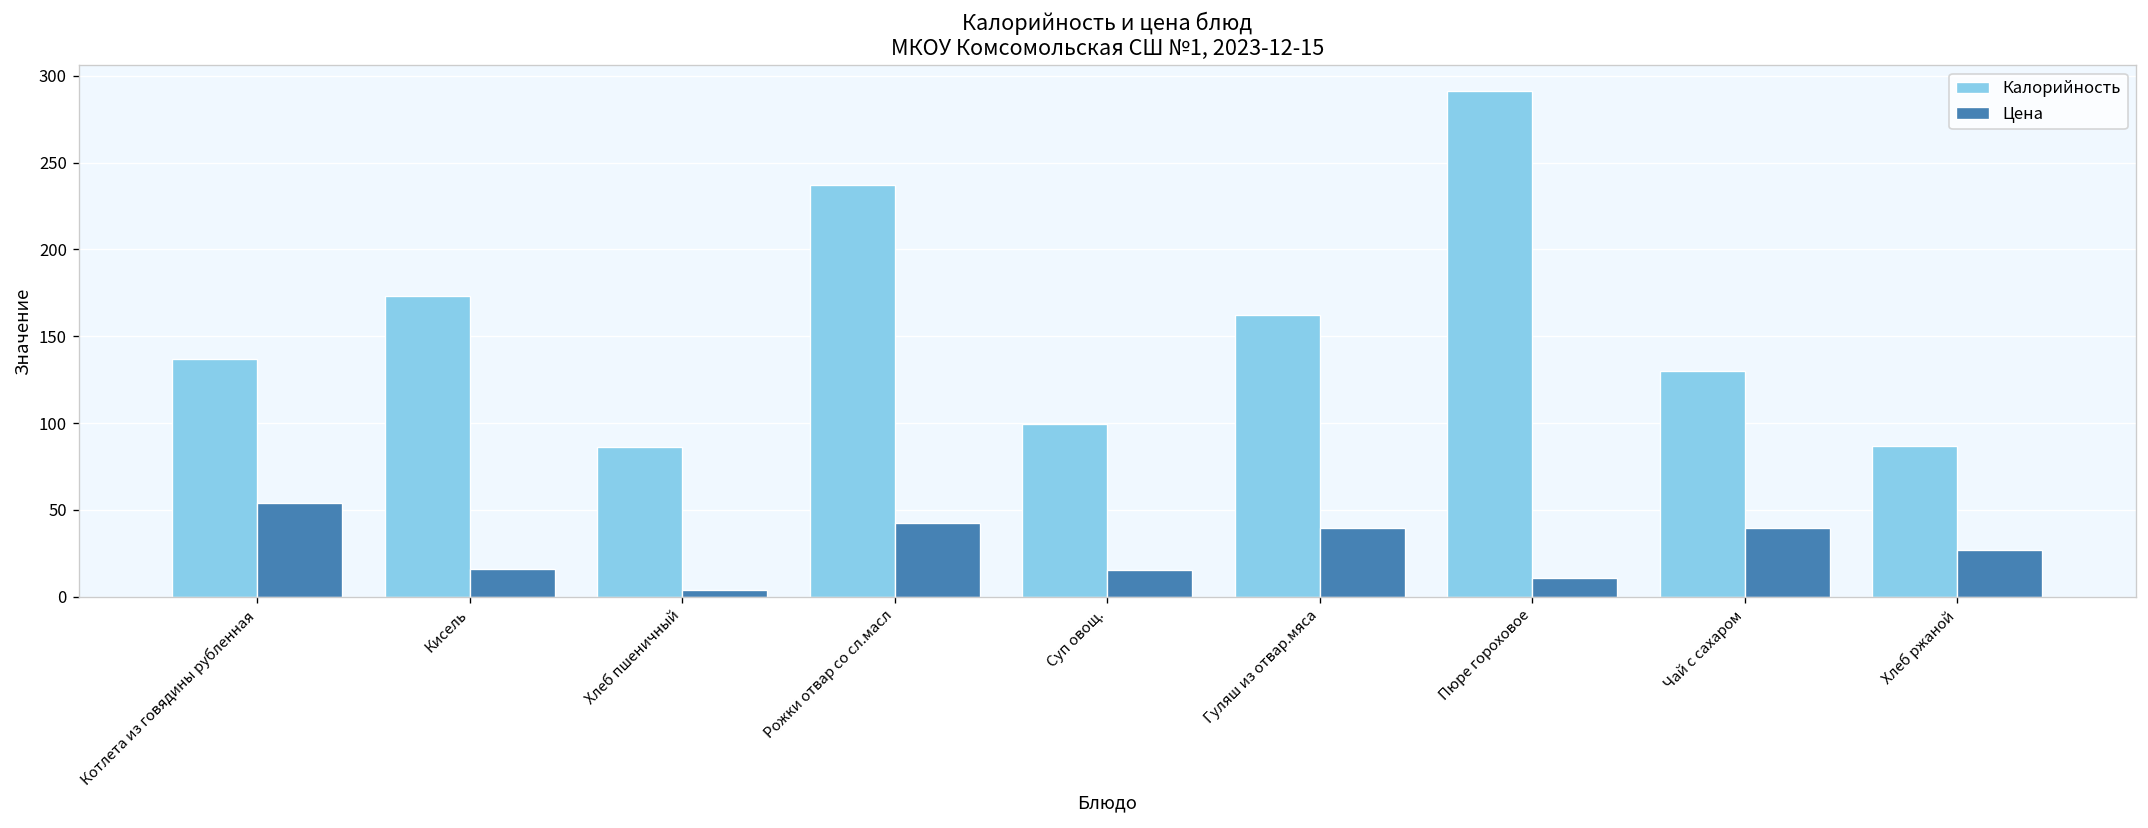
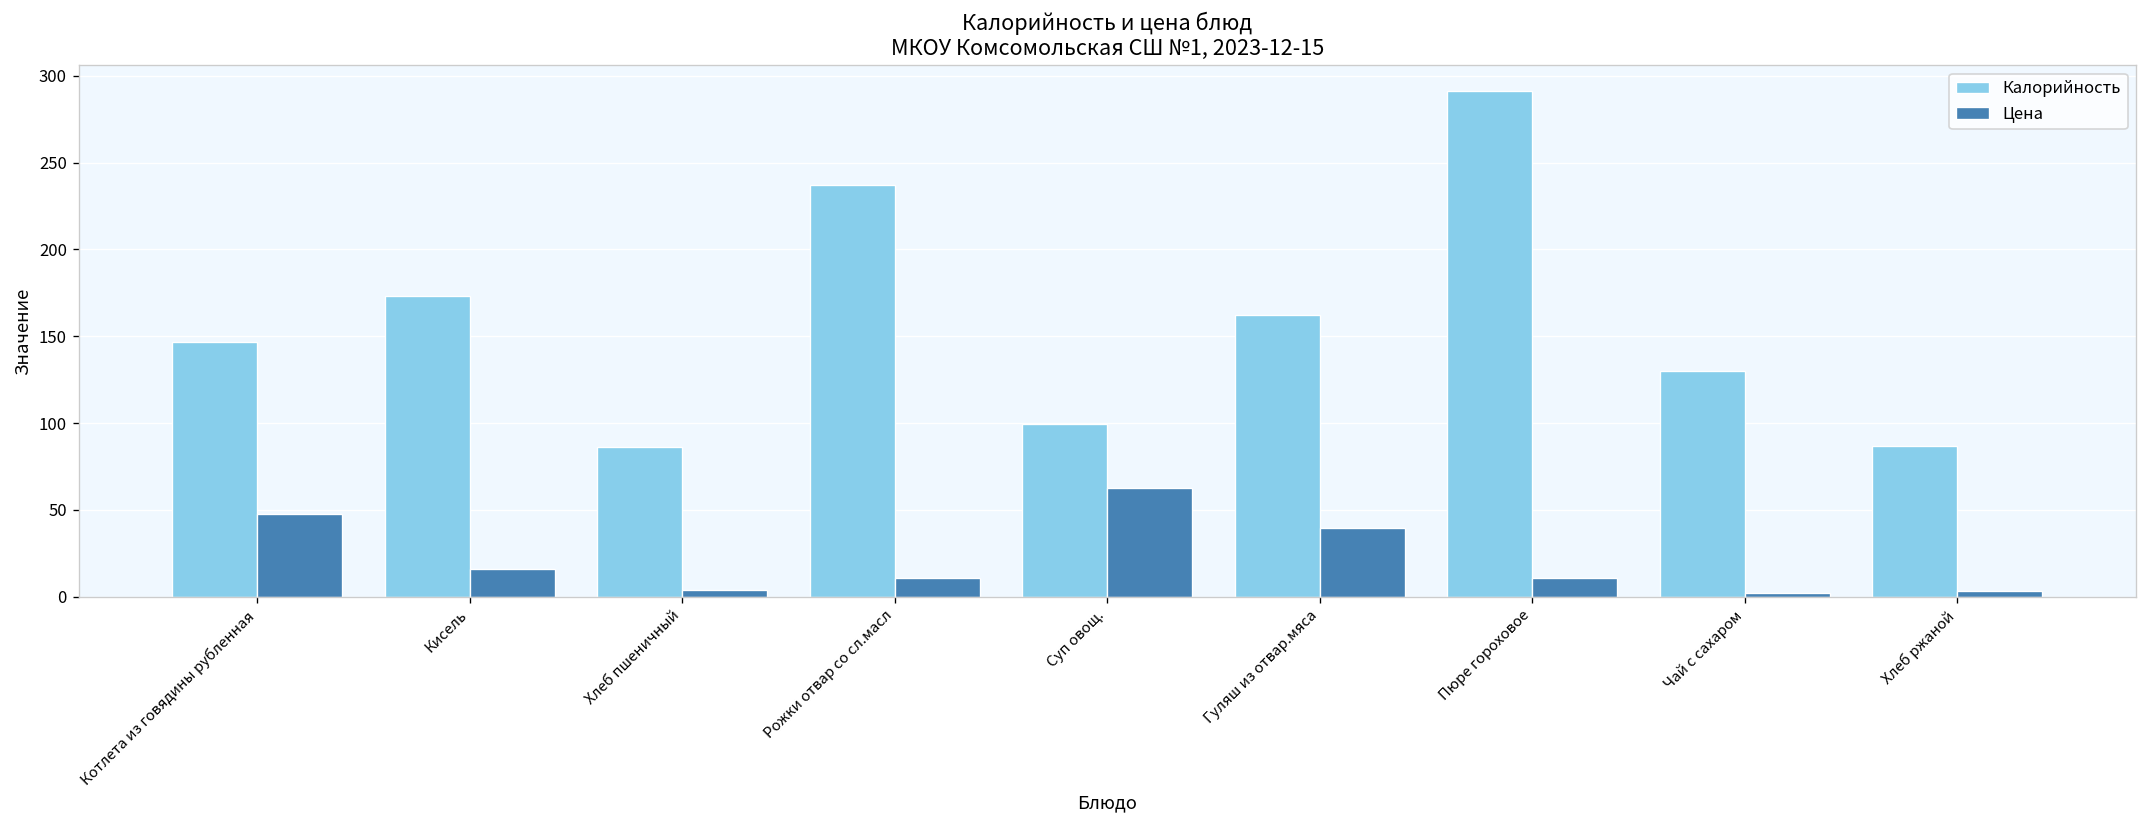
Калорийность, Котлета из говядины рубленная: 137 -> 147
Цена, Котлета из говядины рубленная: 54 -> 48
Цена, Рожки отвар со сл.масл: 43 -> 11
Цена, Суп овощ.: 15 -> 63
Цена, Чай с сахаром: 40 -> 2
Цена, Хлеб ржаной: 27 -> 4
